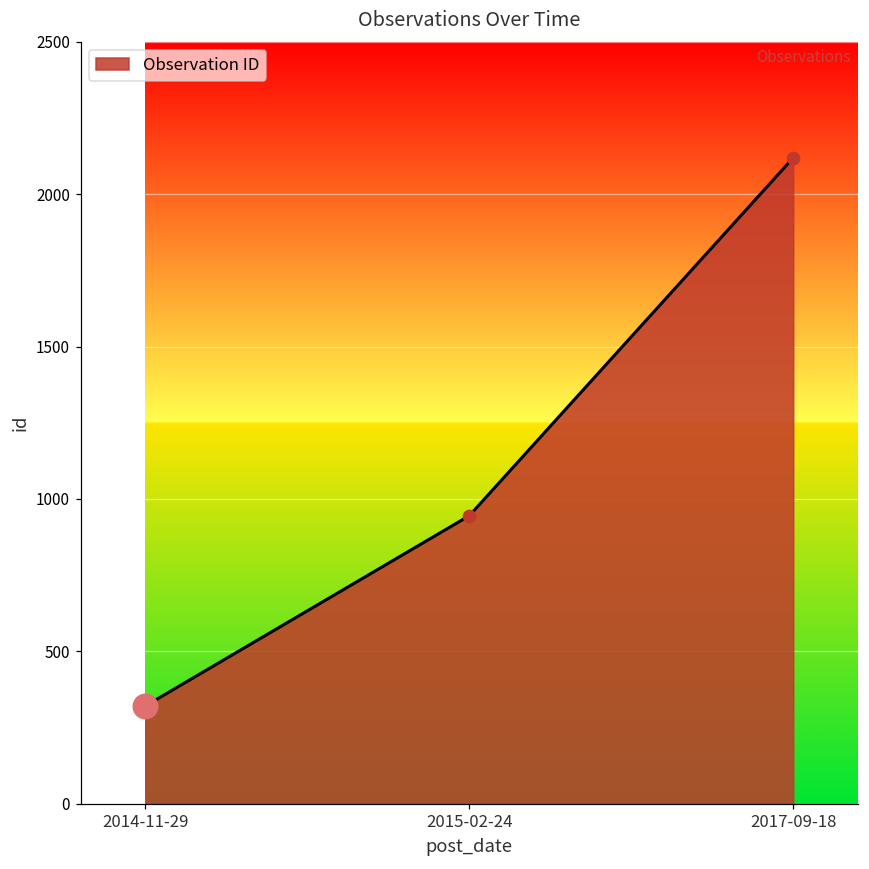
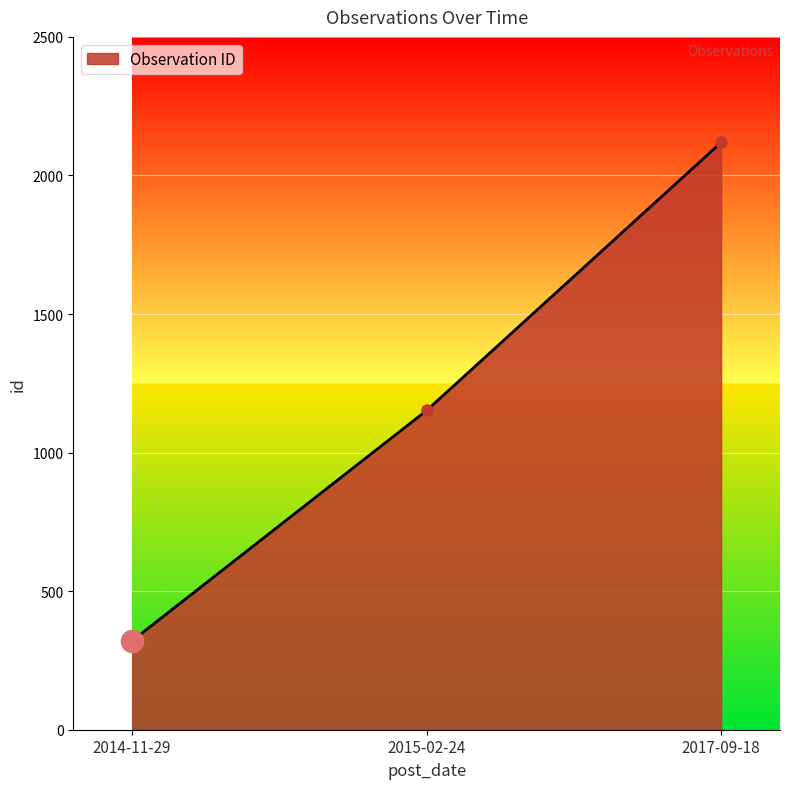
Observation ID, 2015-02-24: 950 -> 1150
